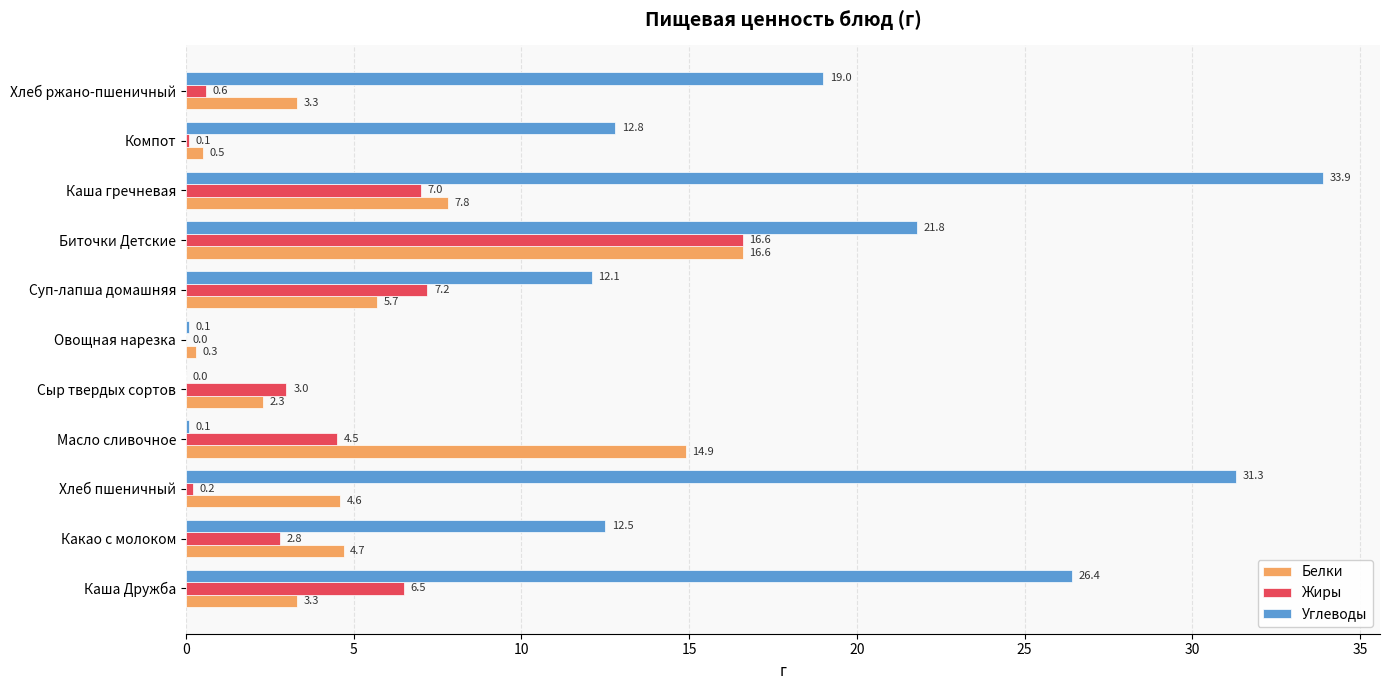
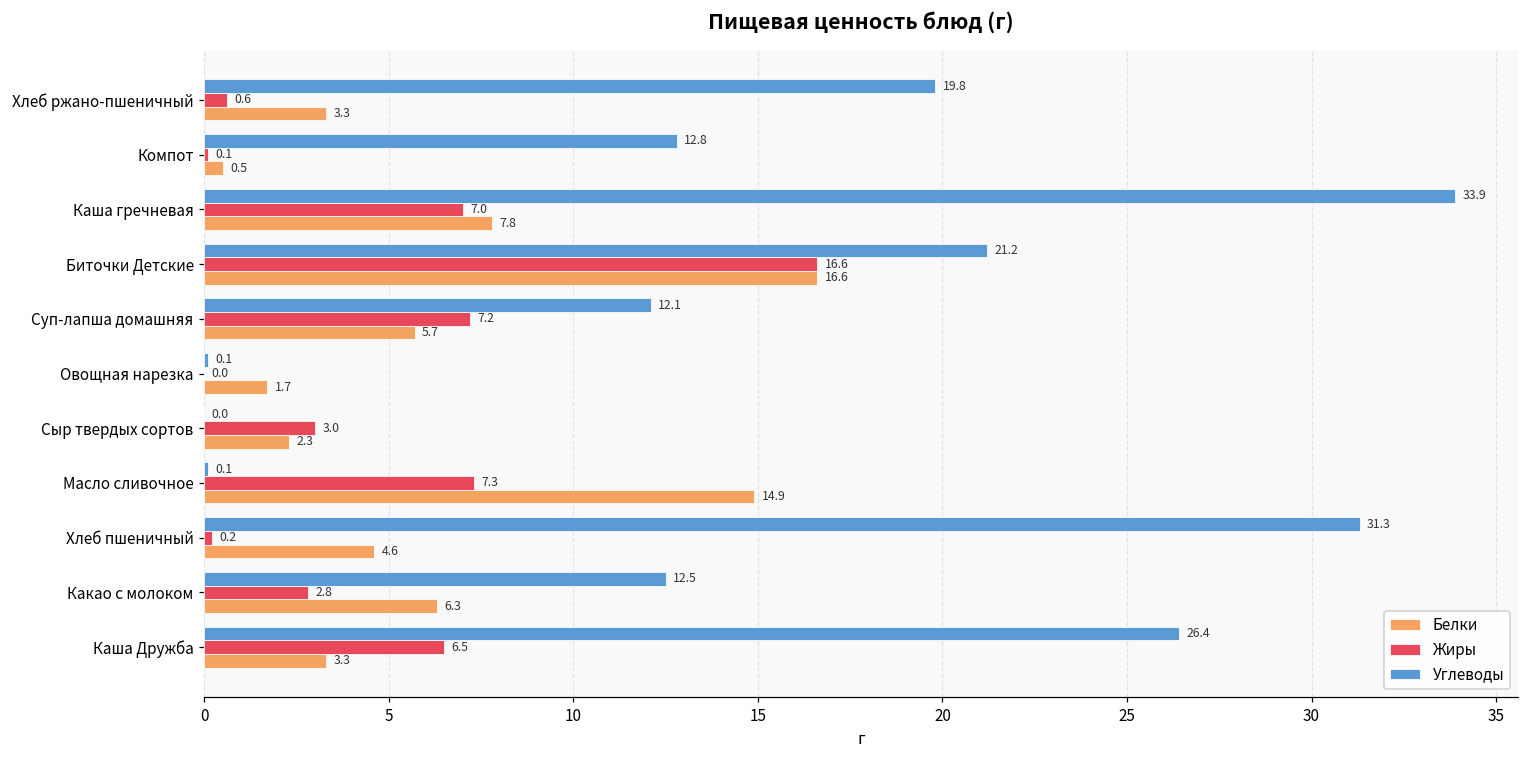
Углеводы, Хлеб ржано-пшеничный: 19.0 -> 19.8
Углеводы, Биточки Детские: 21.8 -> 21.2
Белки, Овощная нарезка: 0.3 -> 1.7
Жиры, Масло сливочное: 4.5 -> 7.3
Белки, Какао с молоком: 4.7 -> 6.3
